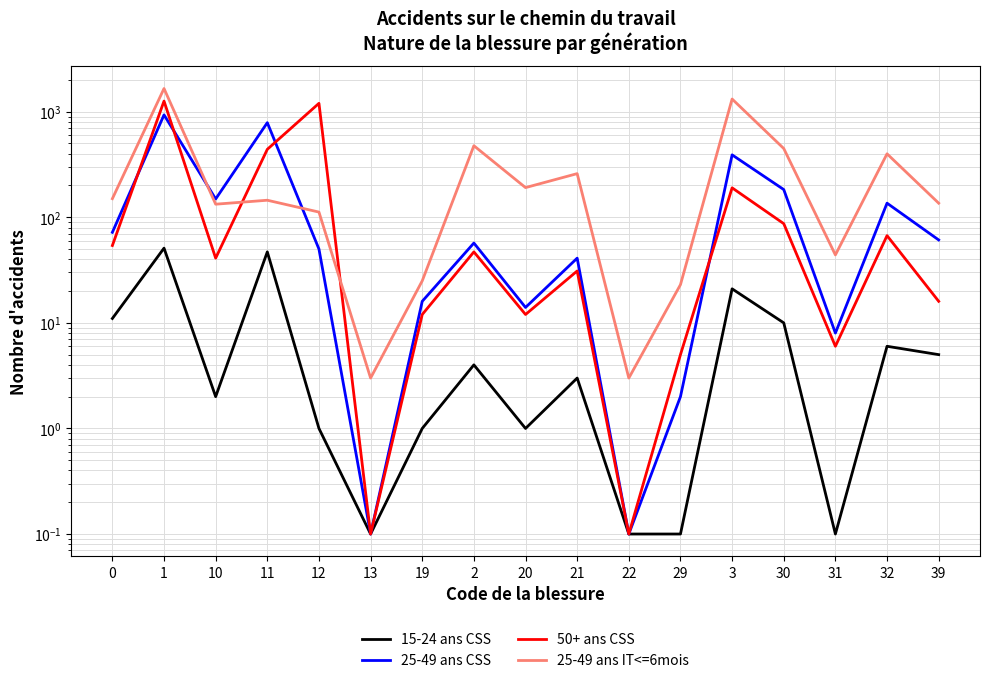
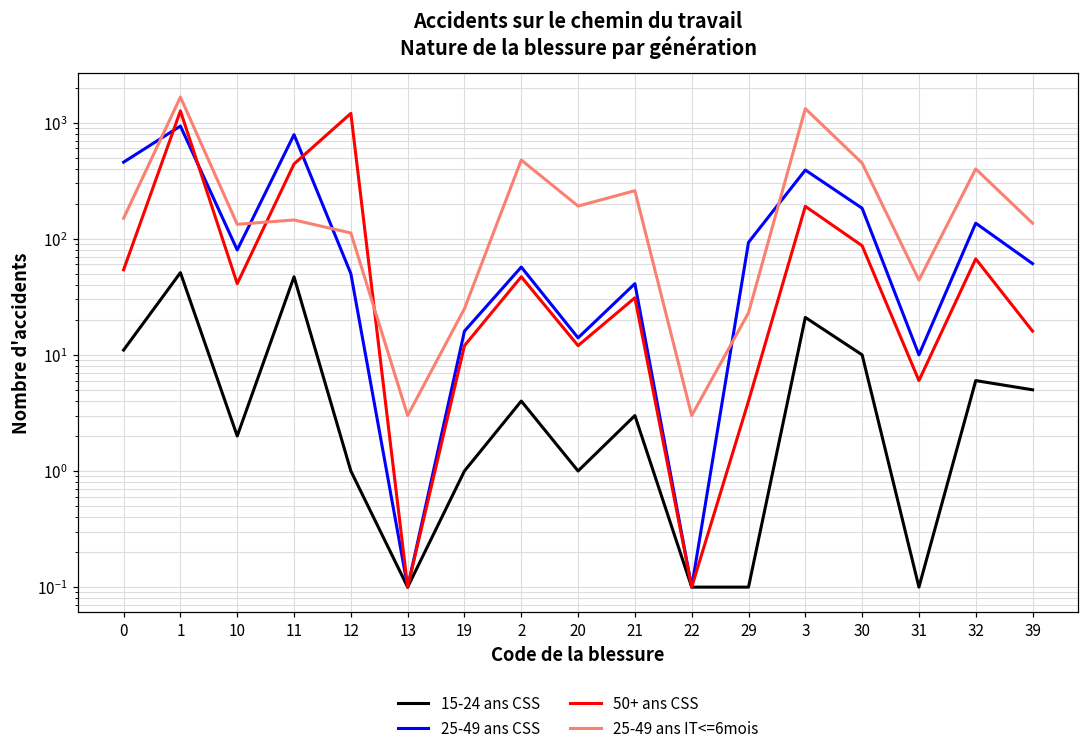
25-49 ans CSS, 0: 70 -> 460
25-49 ans CSS, 10: 150 -> 80
25-49 ans CSS, 29: 2 -> 90
50+ ans CSS, 29: 5 -> 4
25-49 ans CSS, 31: 8 -> 10
